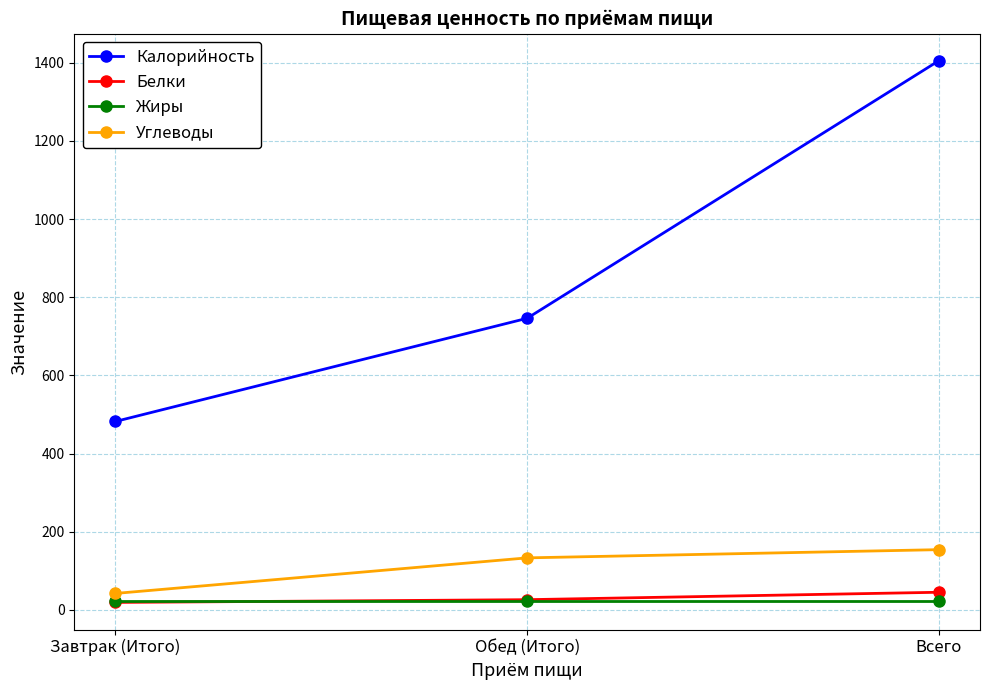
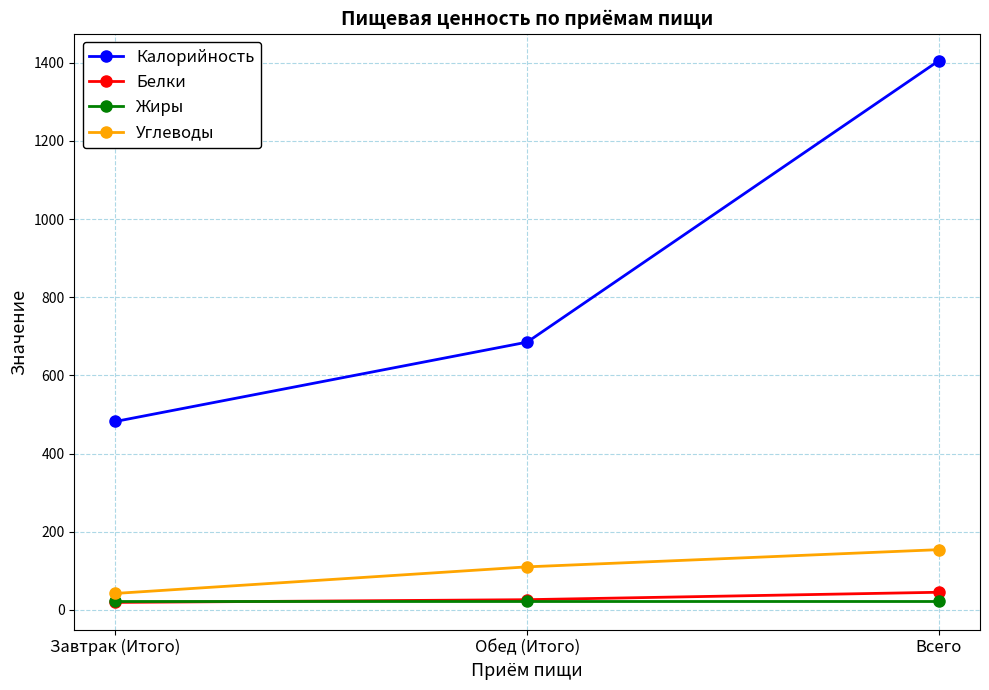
Калорийность, Обед (Итого): 750 -> 690
Углеводы, Обед (Итого): 130 -> 110
